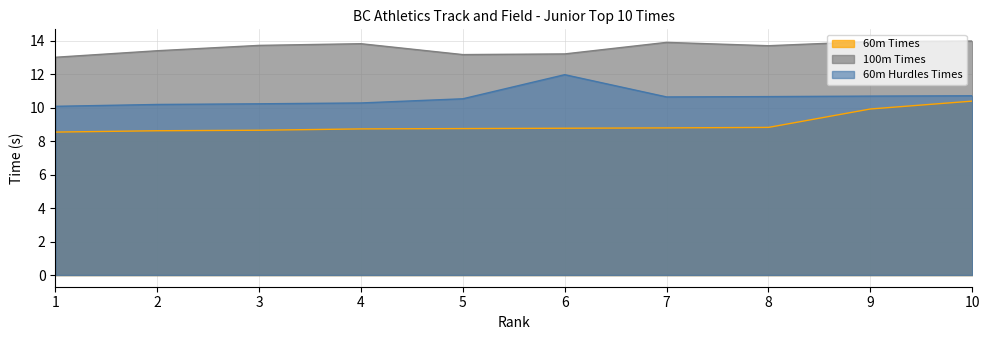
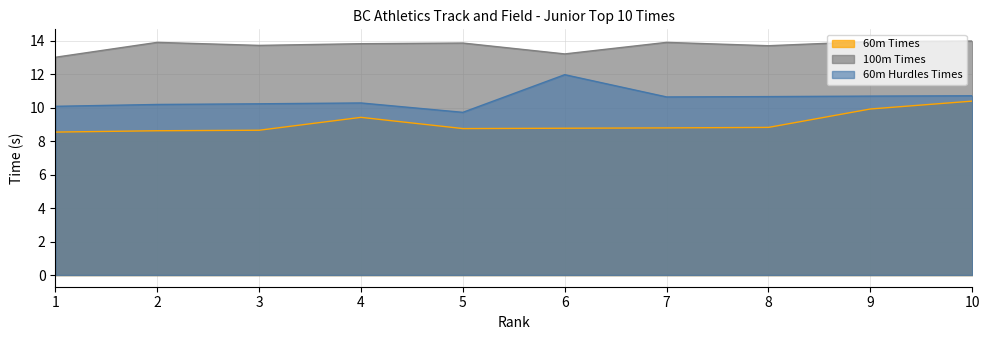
100m Times, 2: 13.4 -> 13.9
60m Times, 4: 8.7 -> 9.4
100m Times, 5: 13.2 -> 13.9
60m Hurdles Times, 5: 10.5 -> 9.7
